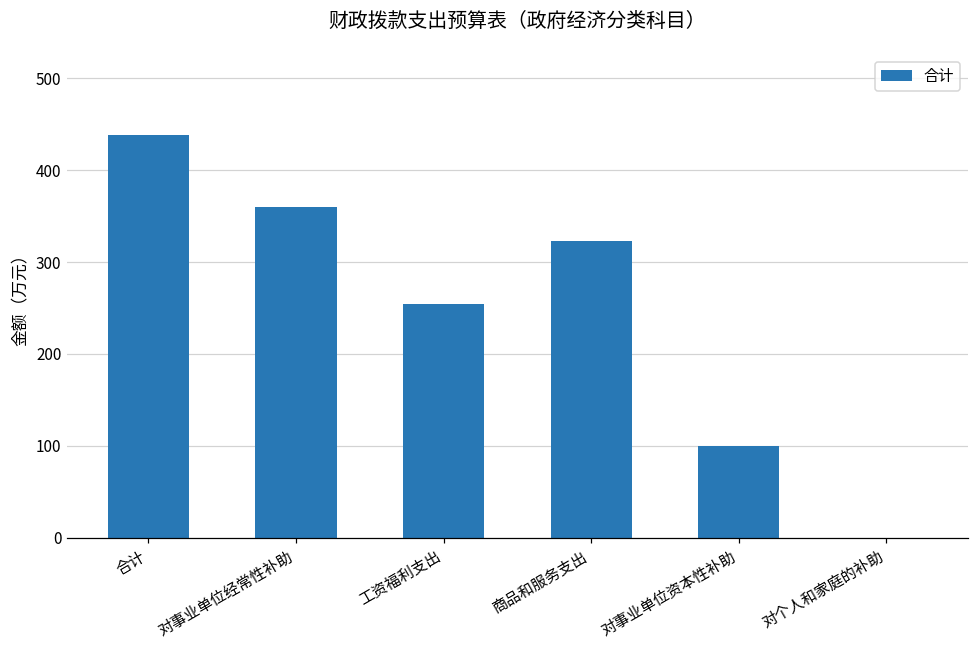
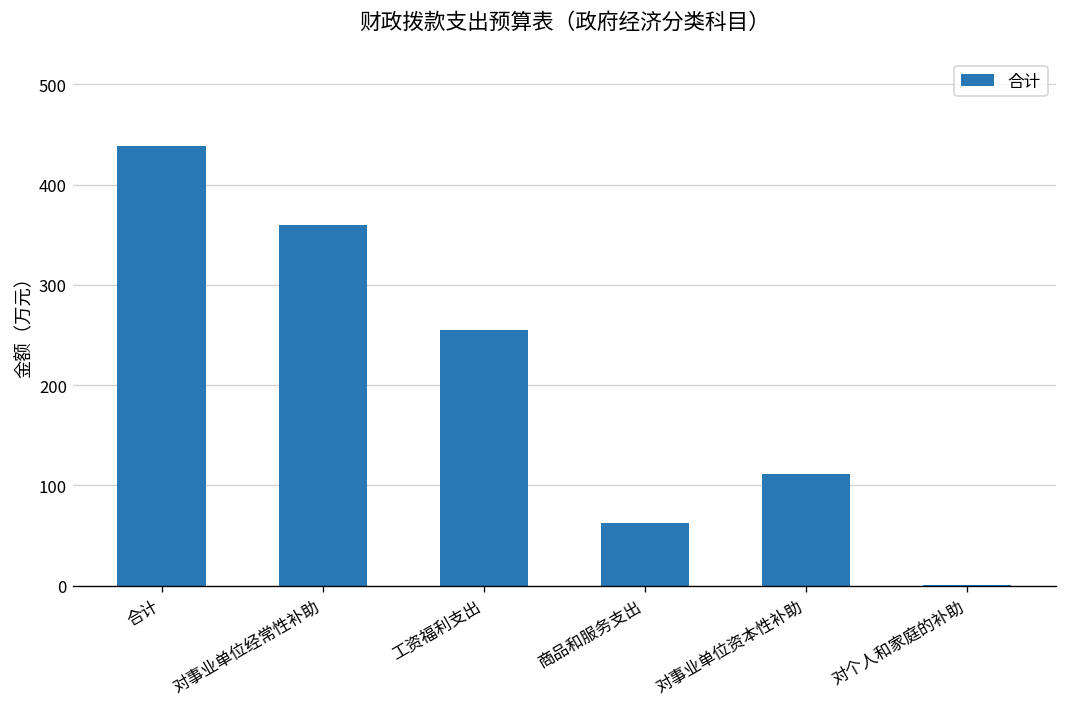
商品和服务支出: 320 -> 60
对事业单位资本性补助: 100 -> 110
